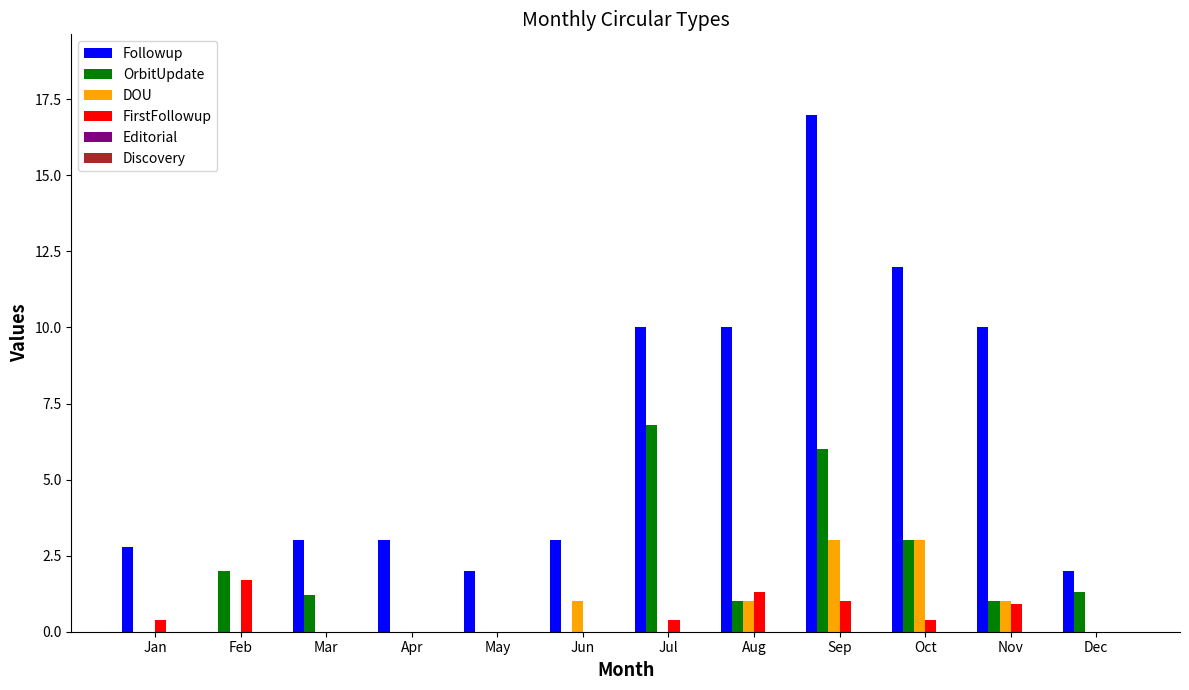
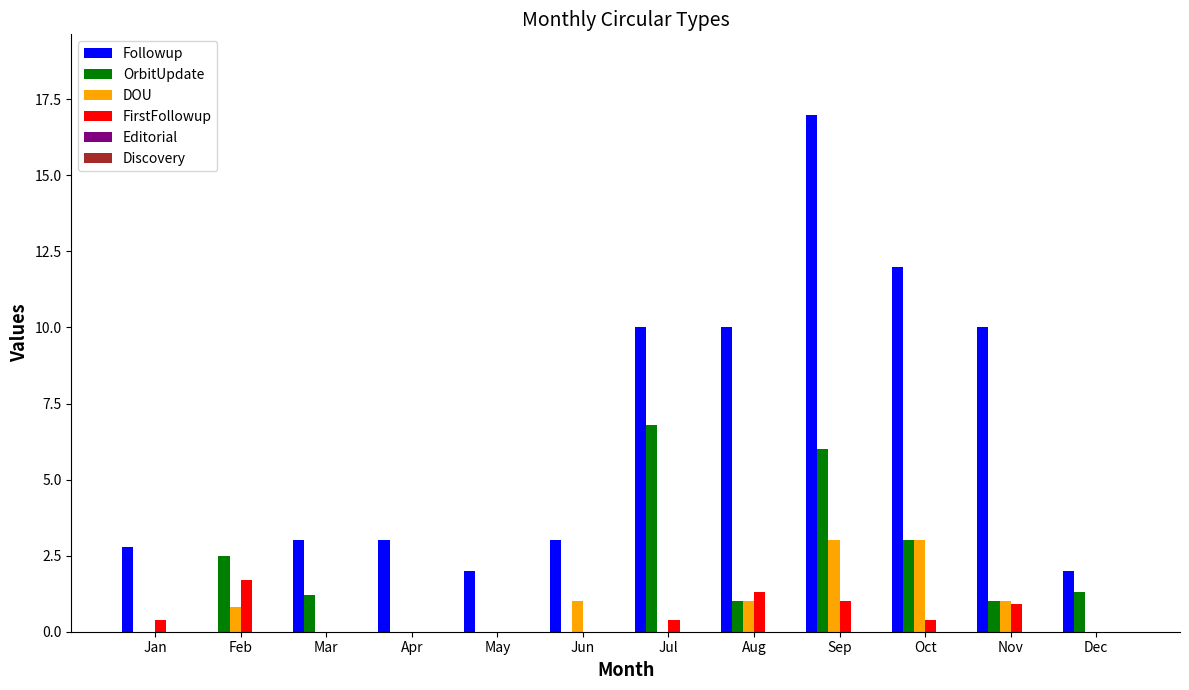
OrbitUpdate, Feb: 2.0 -> 2.5
DOU, Feb: 0.0 -> 0.8
